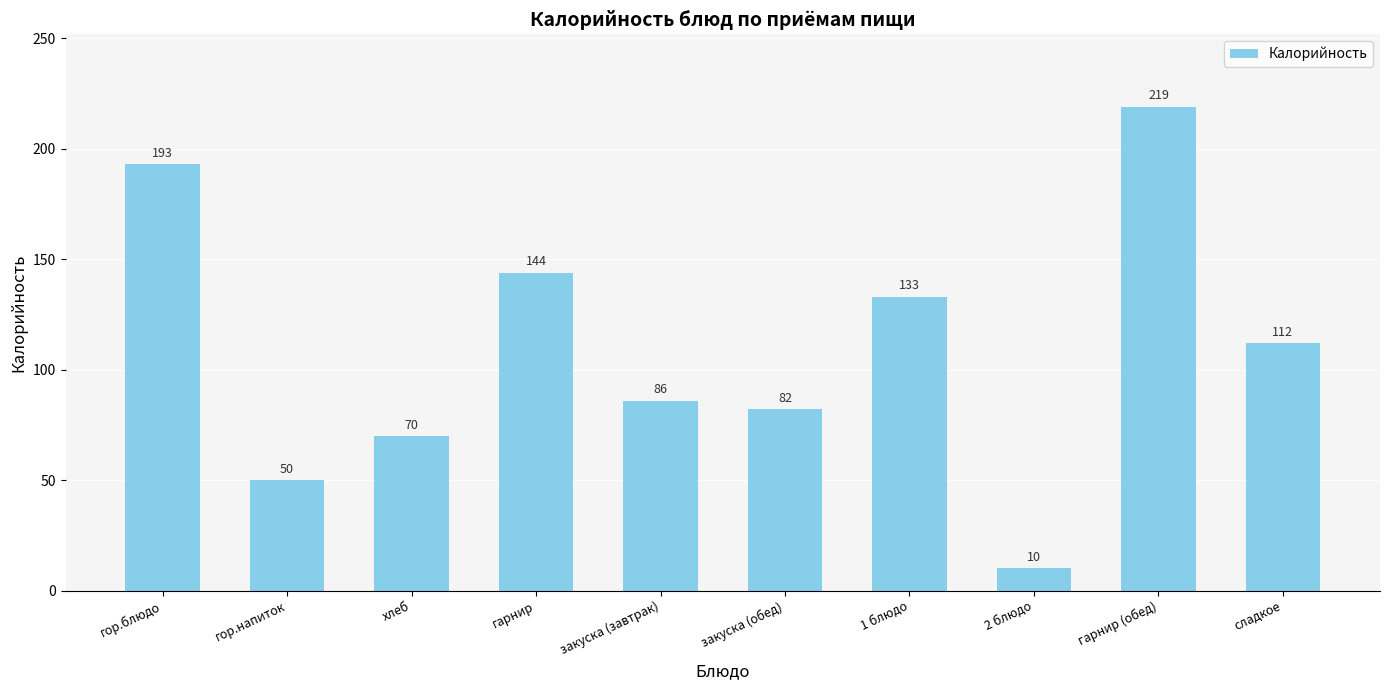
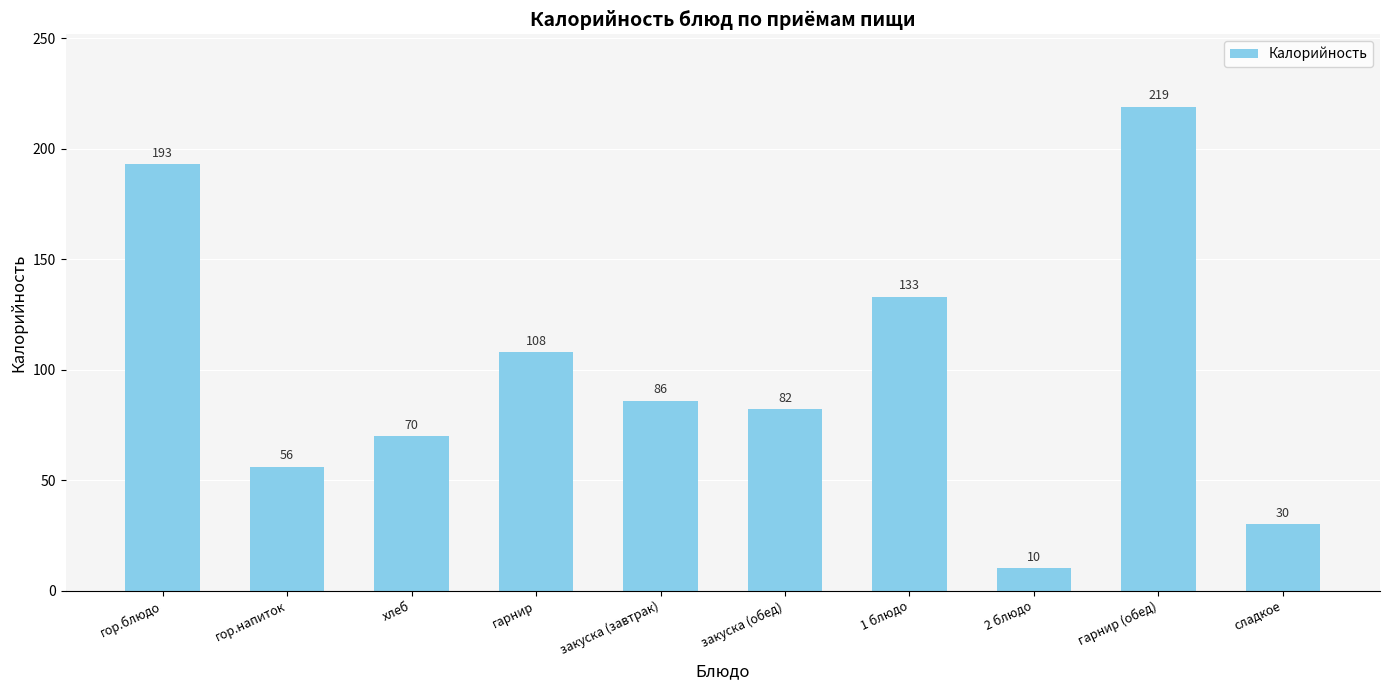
гор.напиток: 50 -> 56
гарнир: 144 -> 108
сладкое: 112 -> 30
